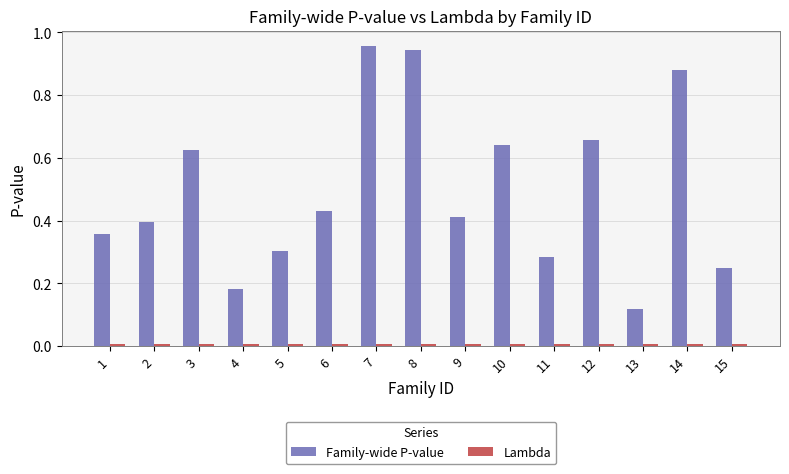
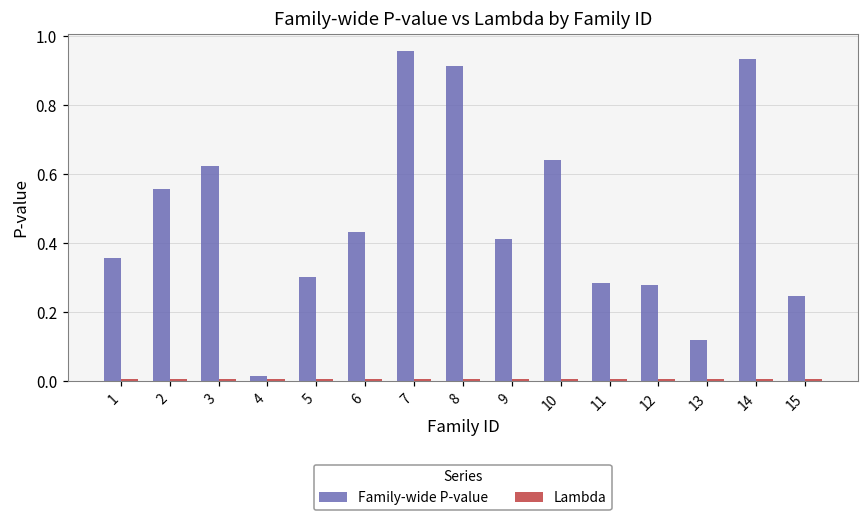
Family-wide P-value, 2: 0.40 -> 0.56
Family-wide P-value, 4: 0.18 -> 0.02
Family-wide P-value, 8: 0.95 -> 0.92
Family-wide P-value, 12: 0.66 -> 0.28
Family-wide P-value, 14: 0.88 -> 0.93
